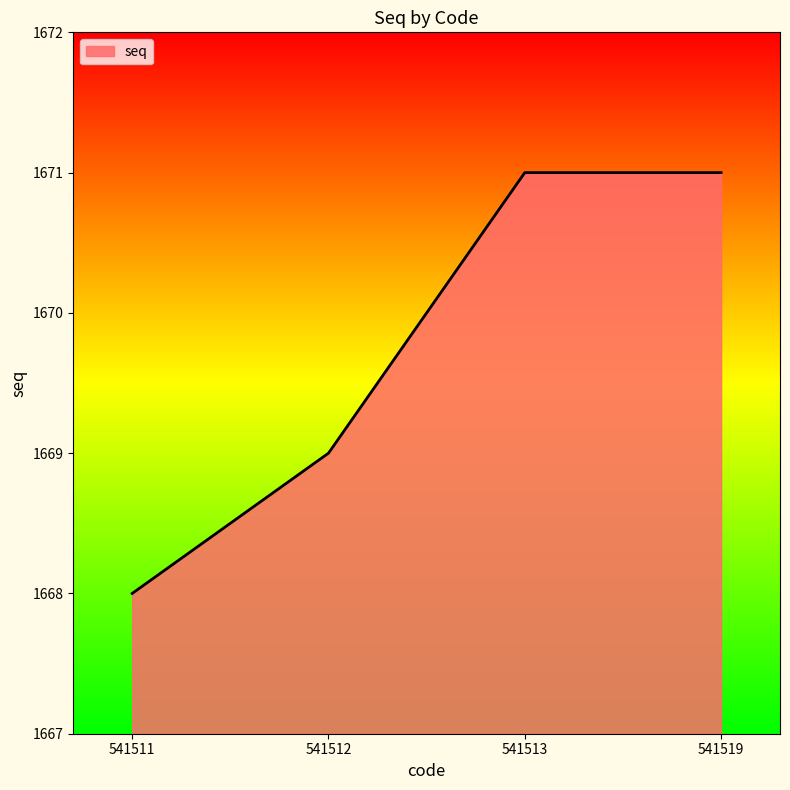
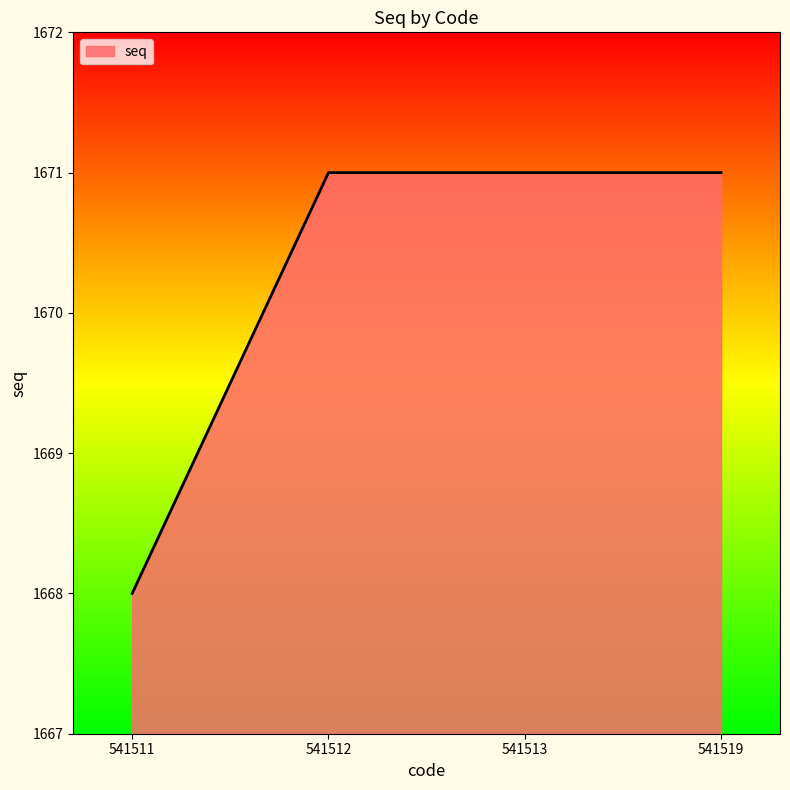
541512: 1669 -> 1671
